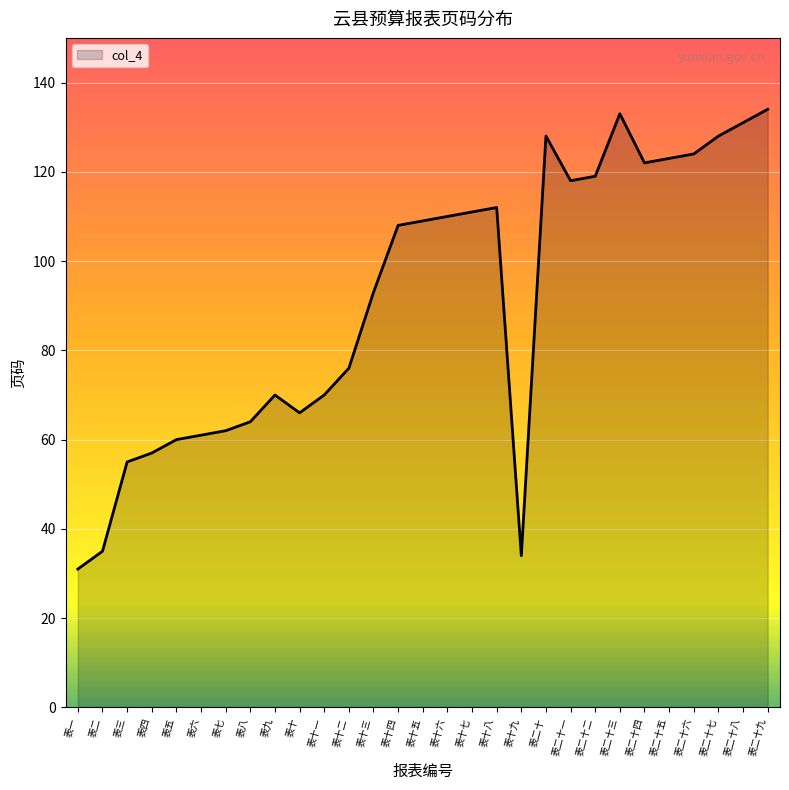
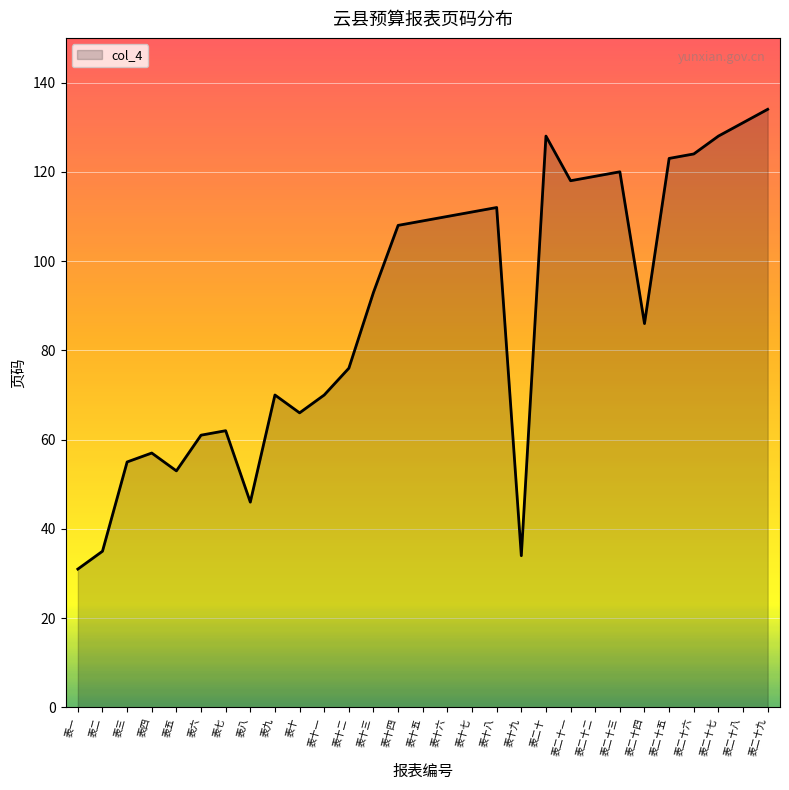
表五: 60 -> 53
表八: 64 -> 46
表二十三: 133 -> 120
表二十四: 122 -> 86
